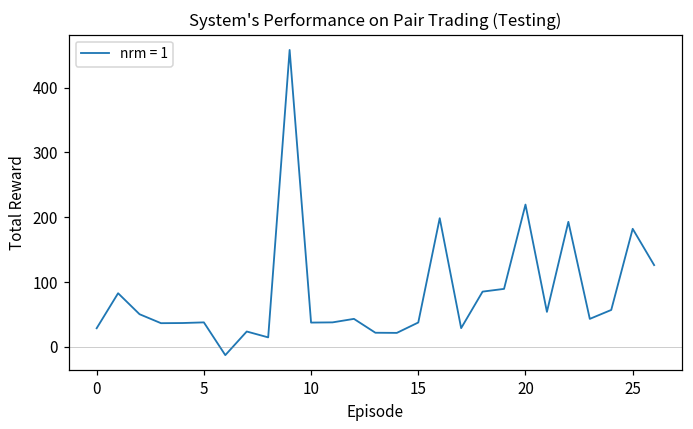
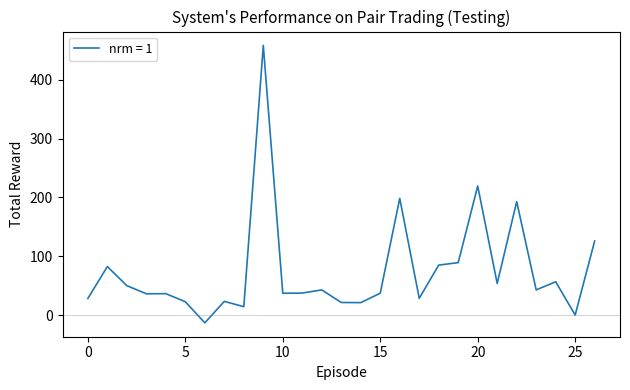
5: 40 -> 20
25: 180 -> 0
